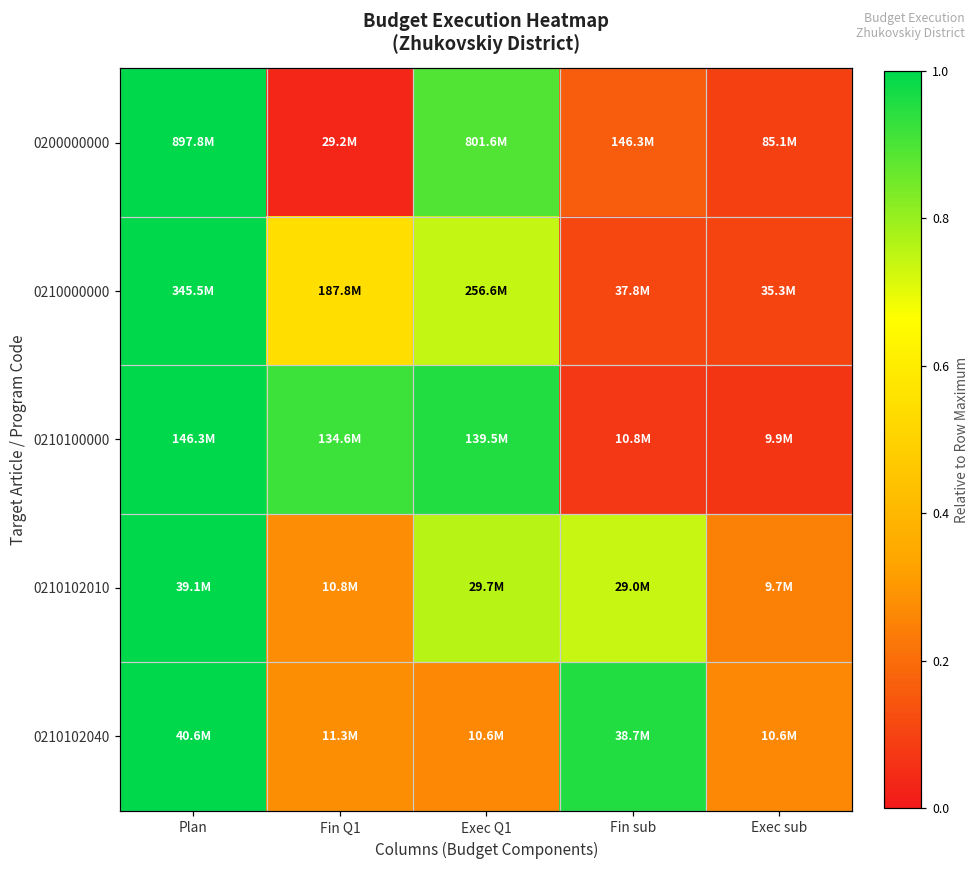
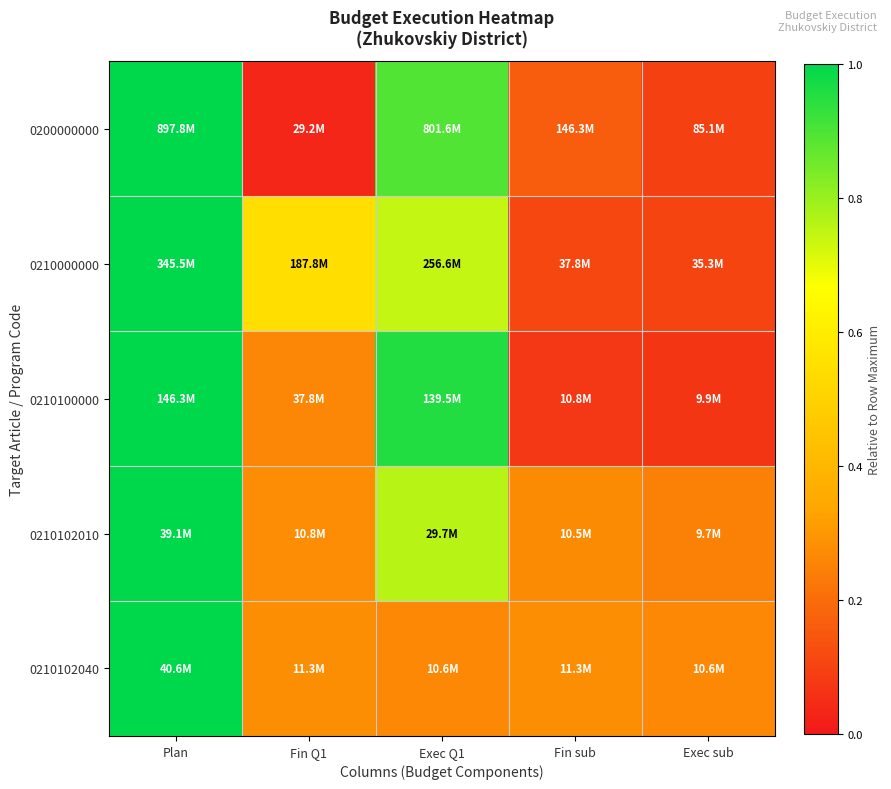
0210100000, Fin Q1: 134.6M -> 37.8M
0210102010, Fin sub: 29.0M -> 10.5M
0210102040, Fin sub: 38.7M -> 11.3M
